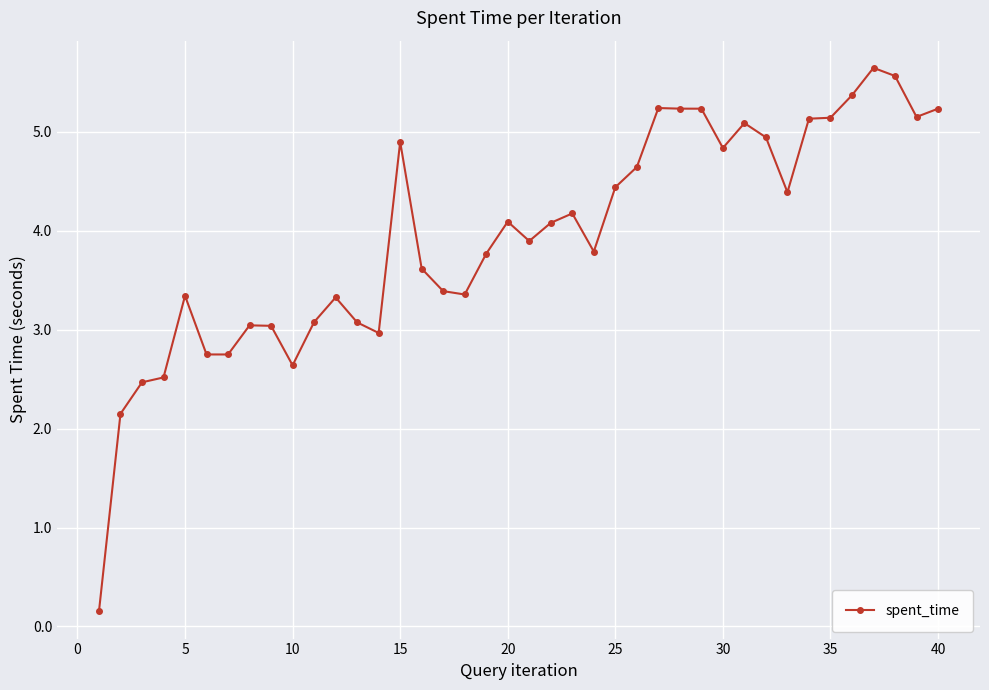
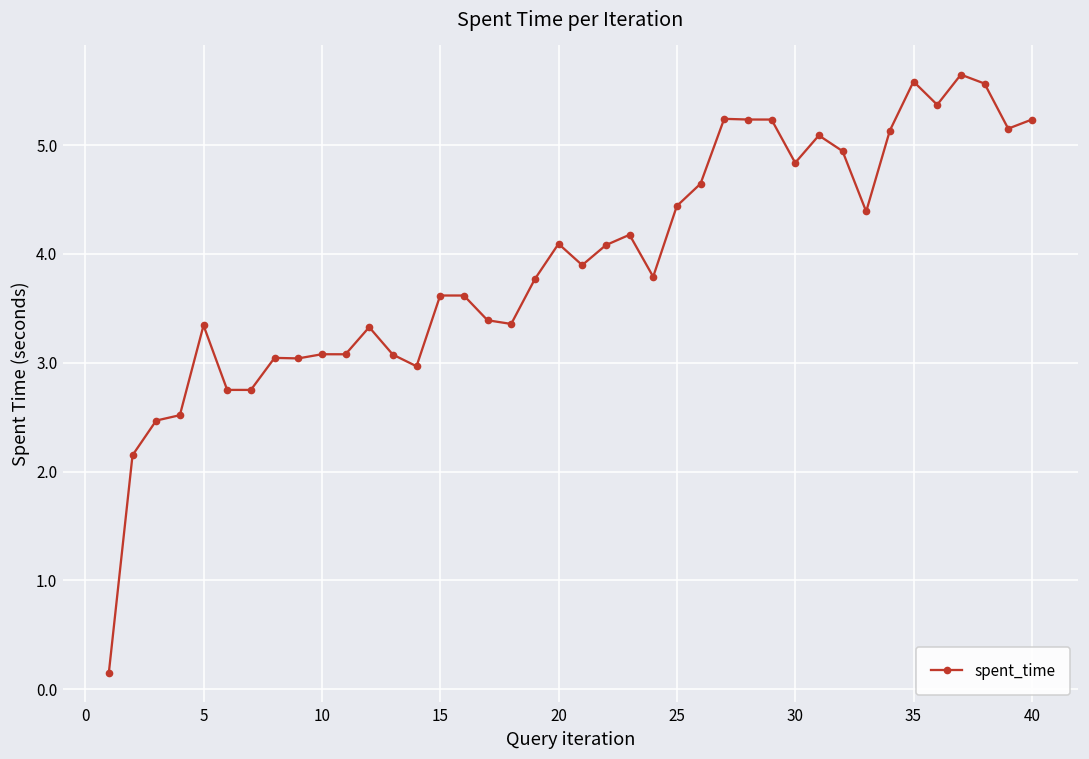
10: 2.6 -> 3.1
15: 4.9 -> 3.6
35: 5.1 -> 5.6
